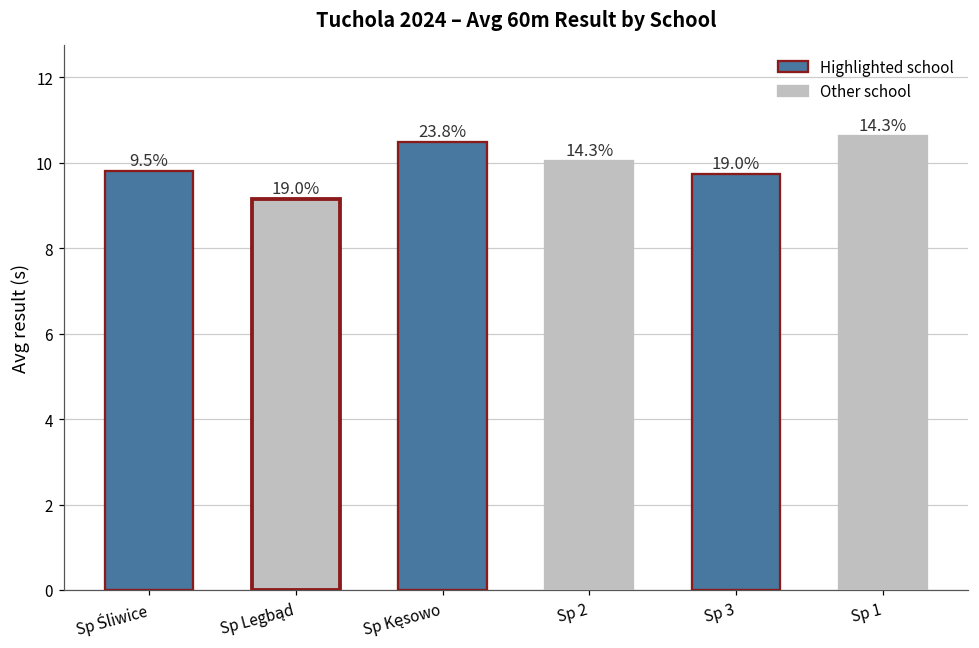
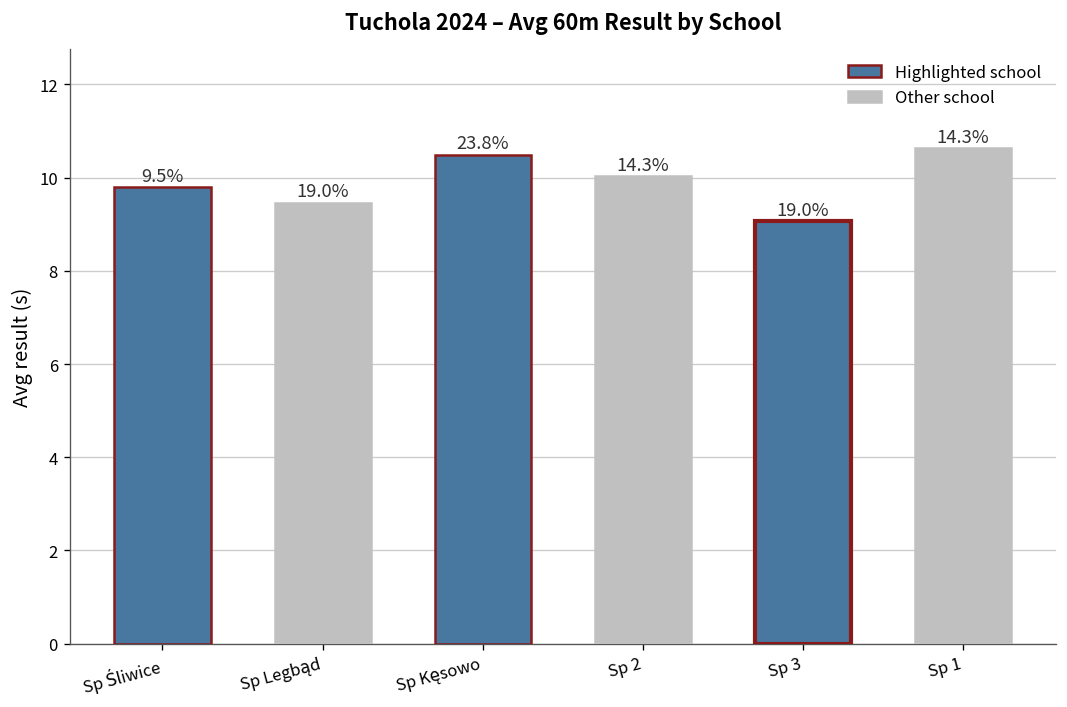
Sp Legbąd: 9.2 -> 9.5
Sp 3: 9.7 -> 9.1
